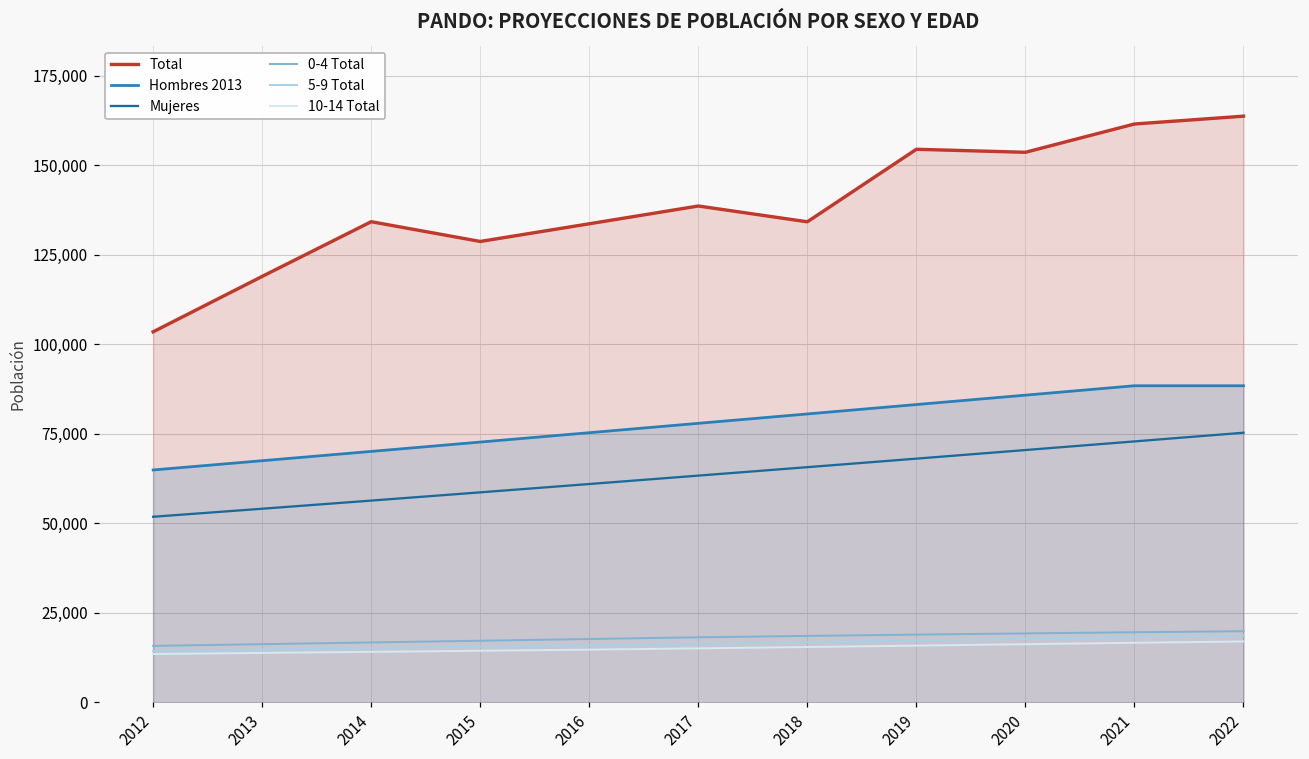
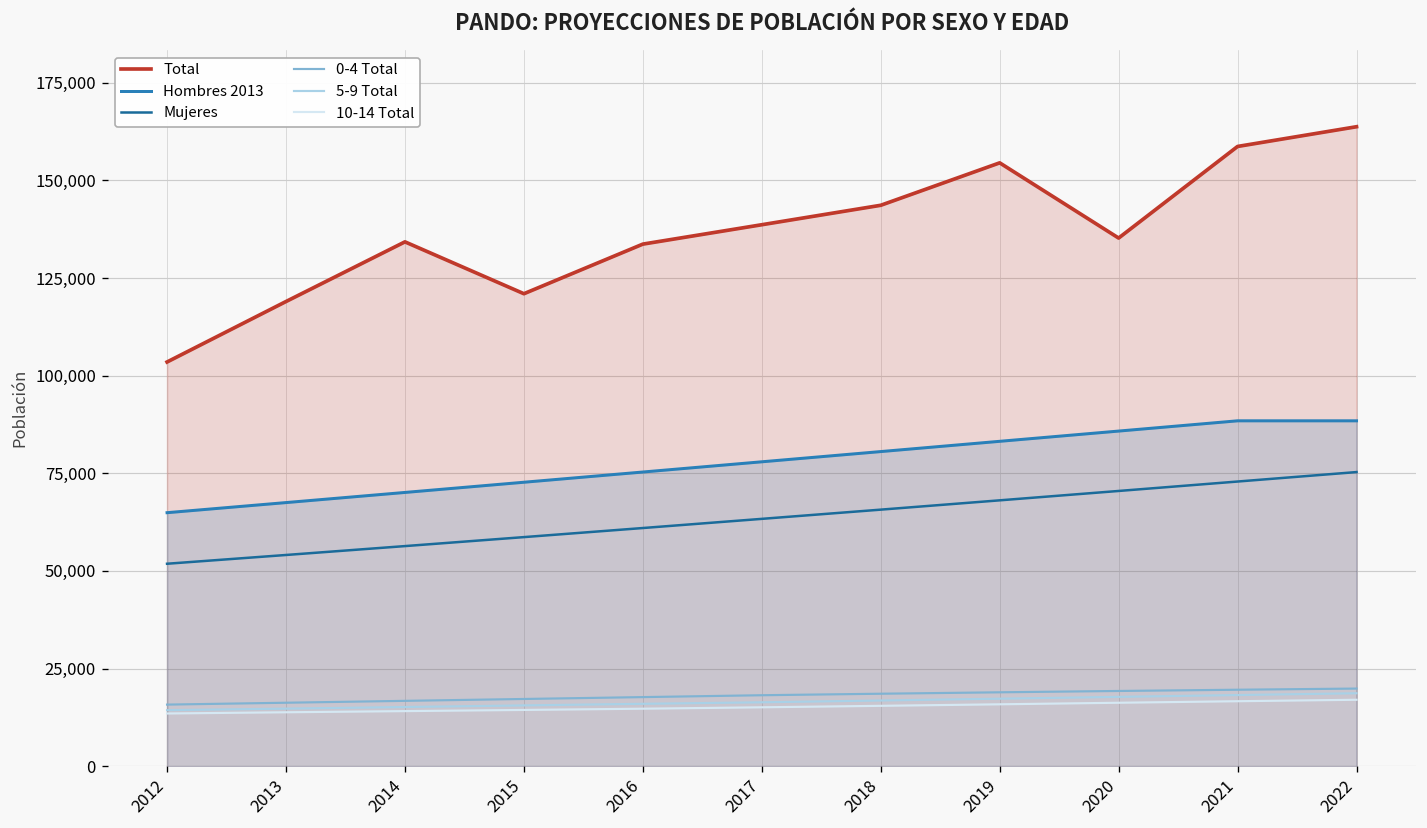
Total, 2015: 129,000 -> 121,000
Total, 2018: 134,000 -> 144,000
Total, 2020: 154,000 -> 135,000
Total, 2021: 162,000 -> 159,000
